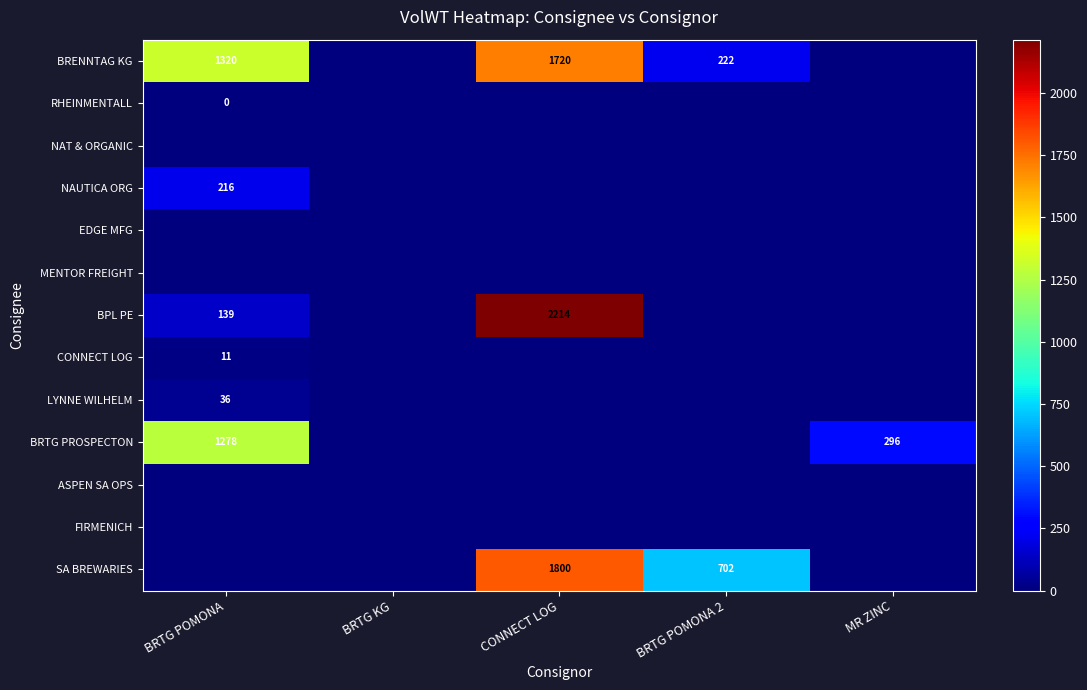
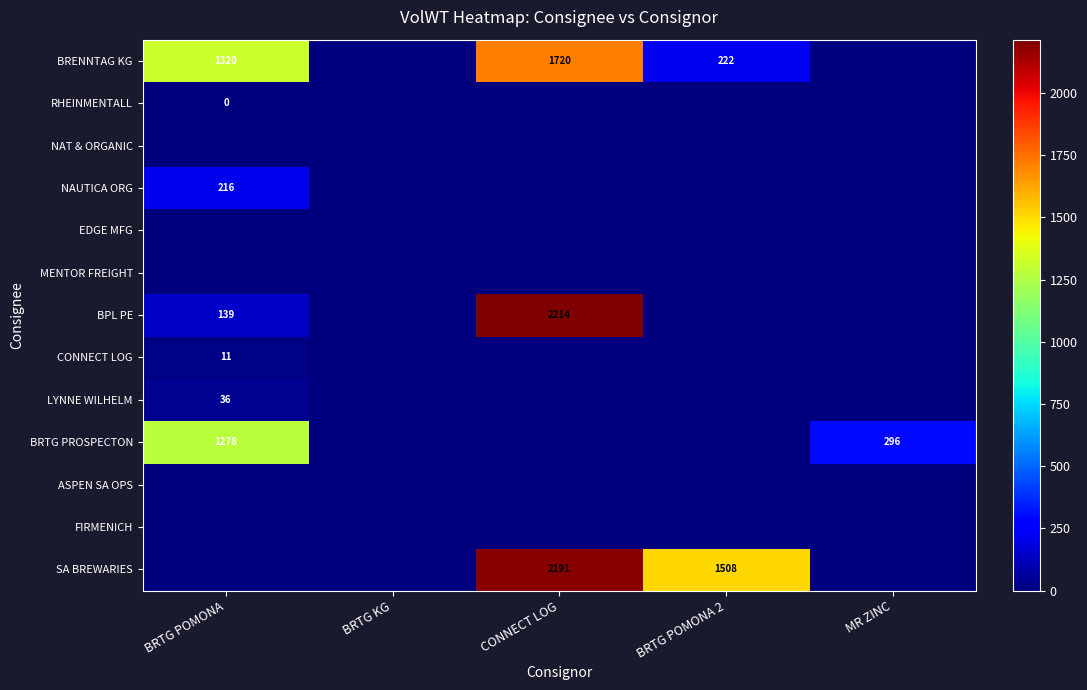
SA BREWARIES, CONNECT LOG: 1800 -> 2191
SA BREWARIES, BRTG POMONA 2: 702 -> 1508
